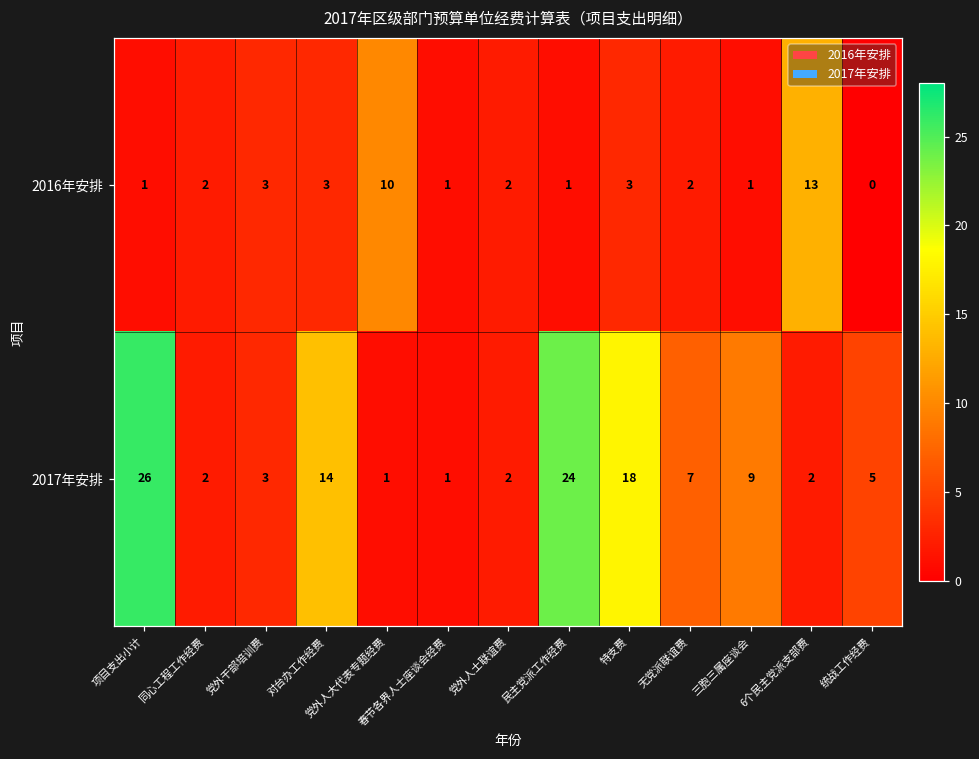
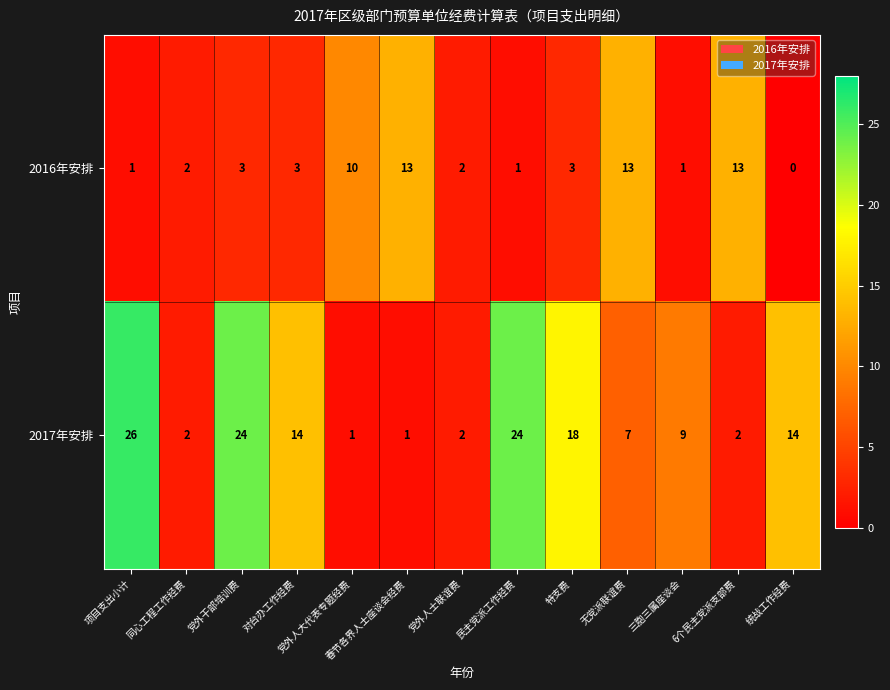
2016年安排, 春节各界人士座谈会经费: 1 -> 13
2016年安排, 无党派联谊费: 2 -> 13
2017年安排, 党外干部培训费: 3 -> 24
2017年安排, 统战工作经费: 5 -> 14
